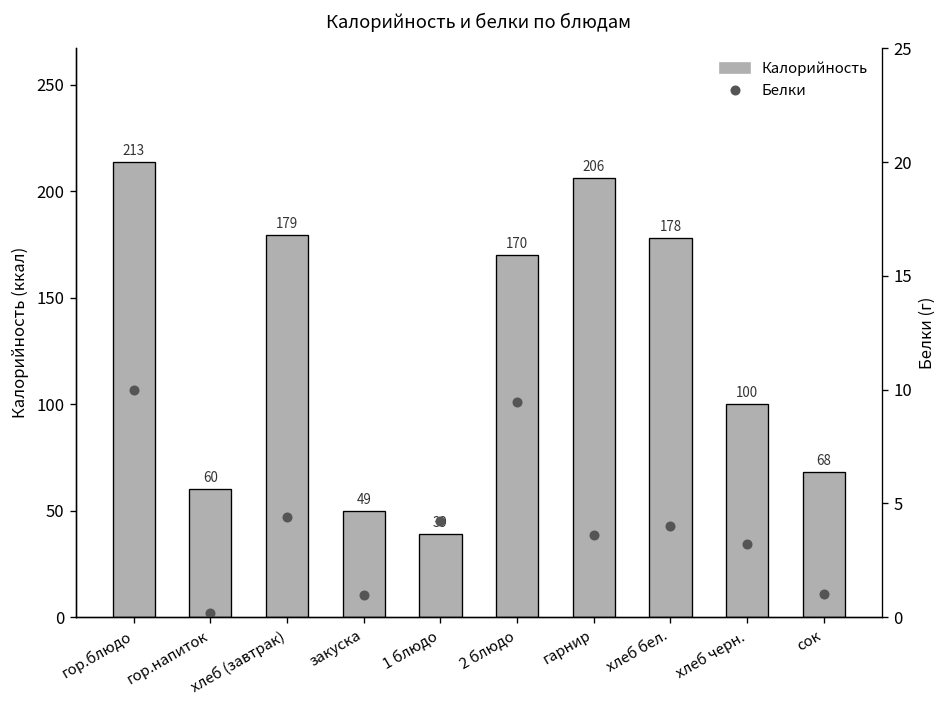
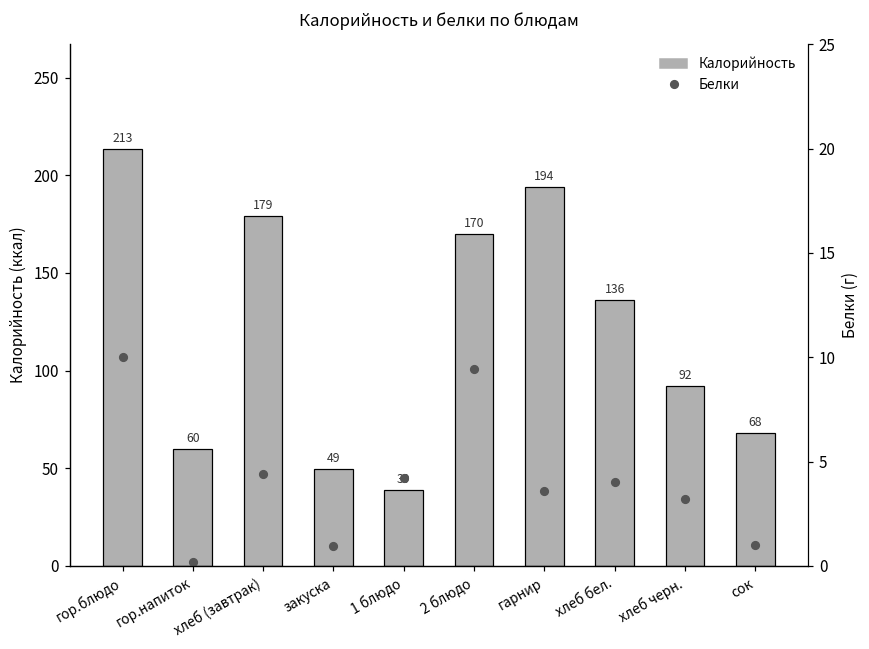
Калорийность, гарнир: 206 -> 194
Калорийность, хлеб бел.: 178 -> 136
Калорийность, хлеб черн.: 100 -> 92
